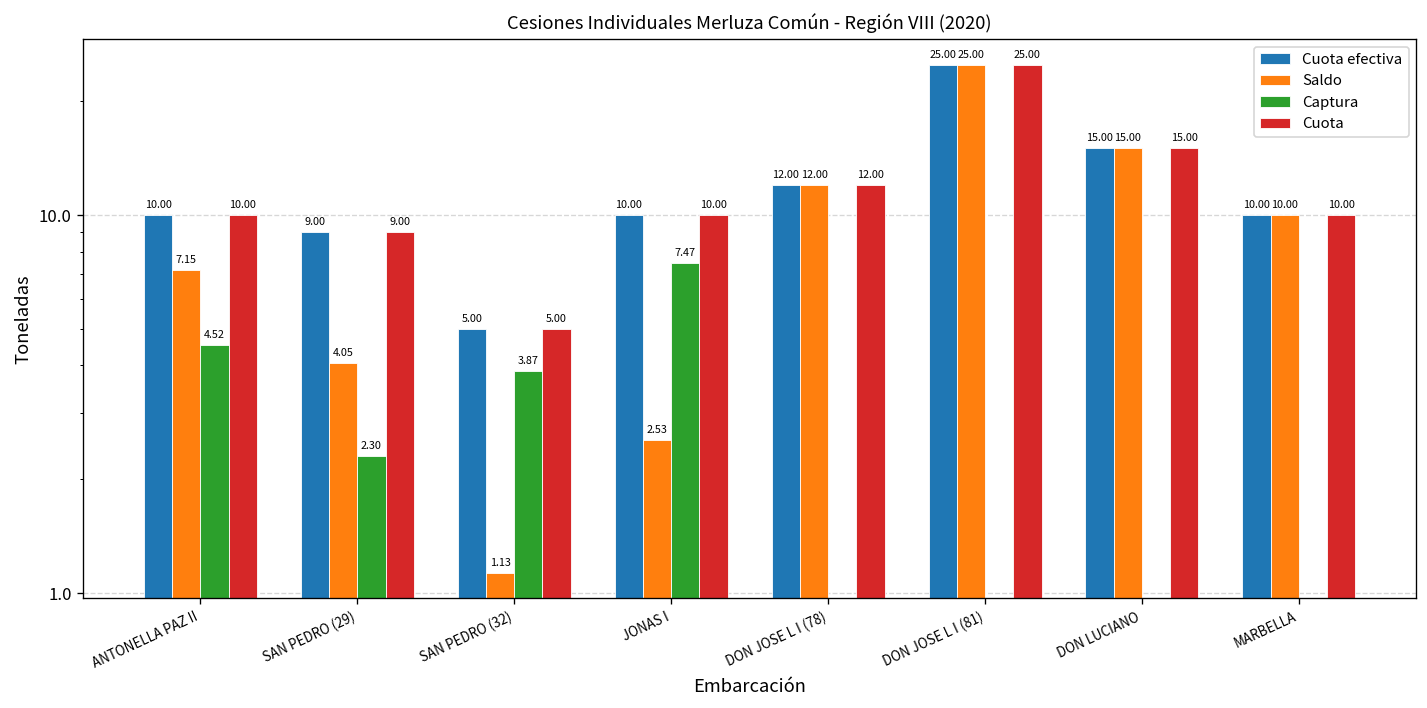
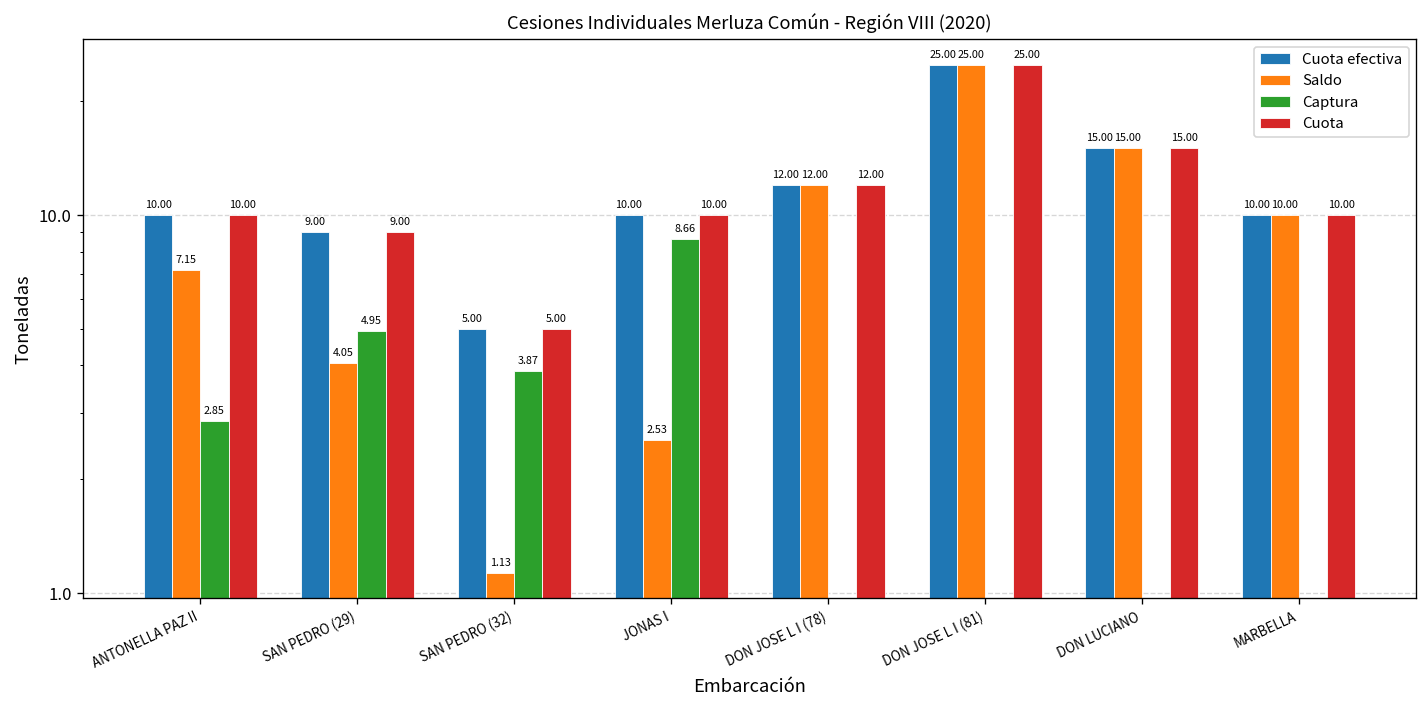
Captura, ANTONELLA PAZ II: 4.52 -> 2.85
Captura, SAN PEDRO (29): 2.30 -> 4.95
Captura, JONAS I: 7.47 -> 8.66
